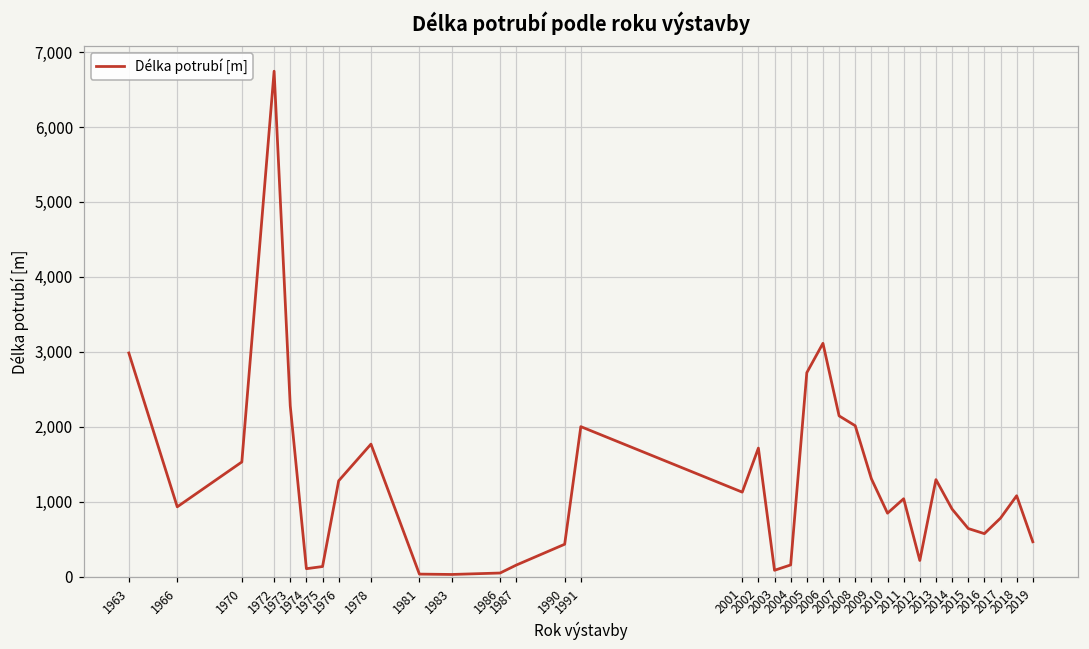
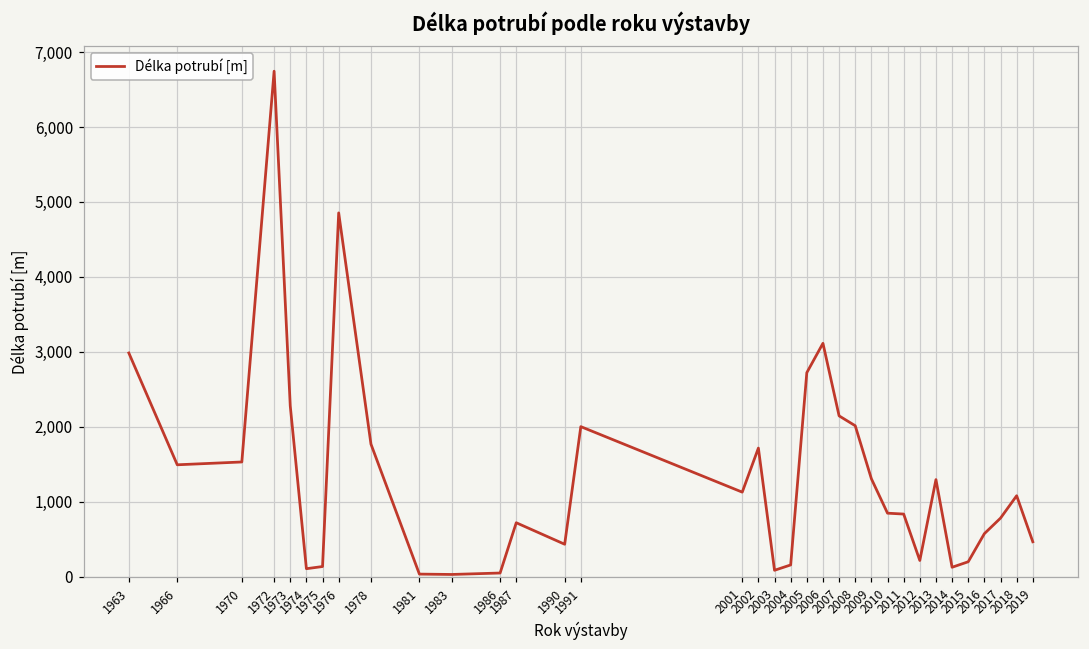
1966: 900 -> 1,500
1976: 1,300 -> 4,900
1987: 200 -> 700
2011: 1,000 -> 800
2014: 900 -> 100
2015: 600 -> 200
